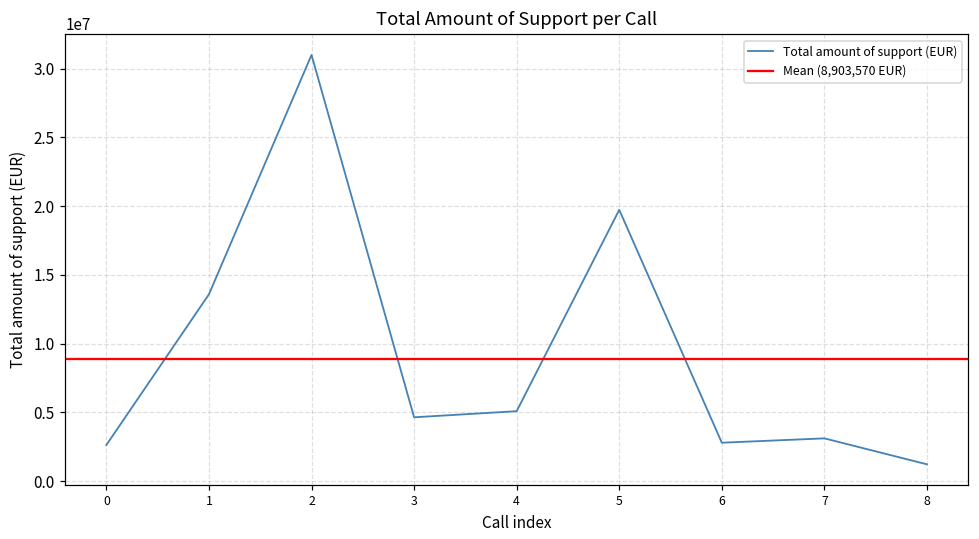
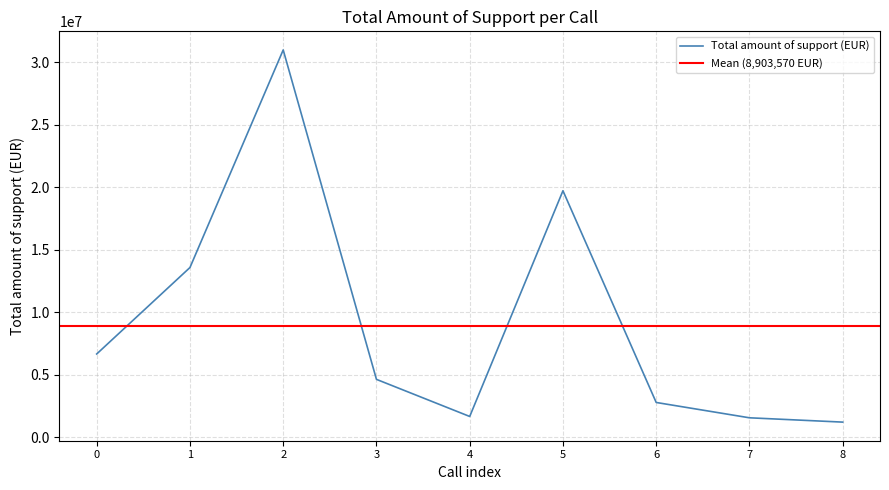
0: 2600000 -> 6700000
4: 5100000 -> 1700000
7: 3100000 -> 1600000
